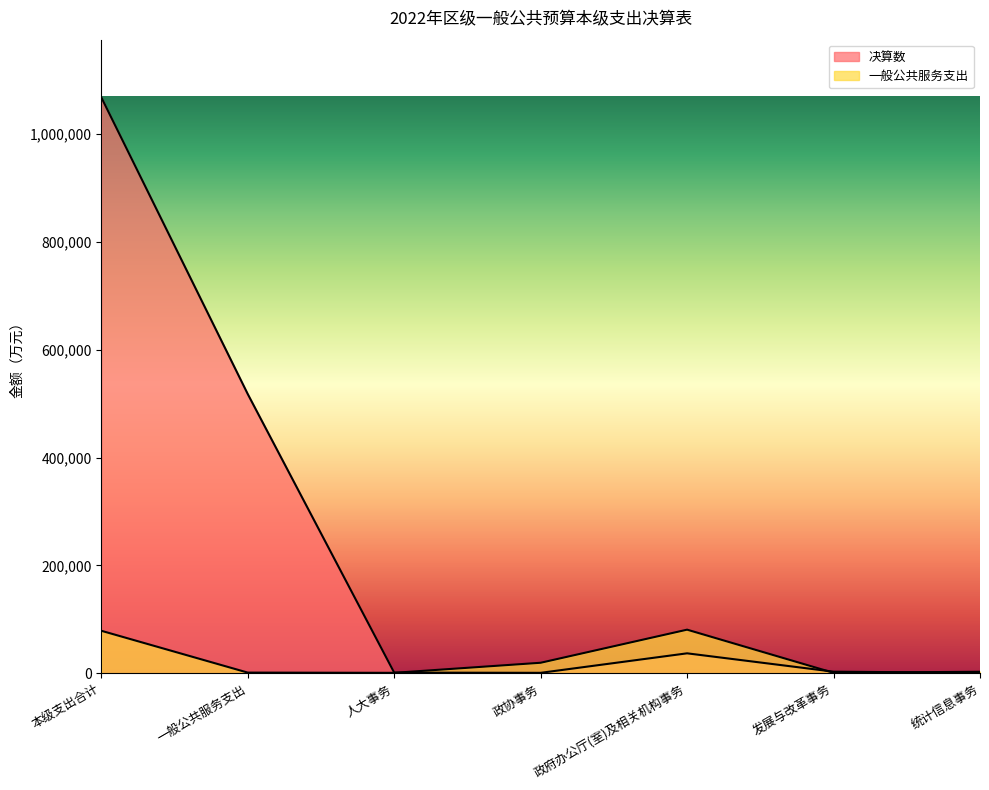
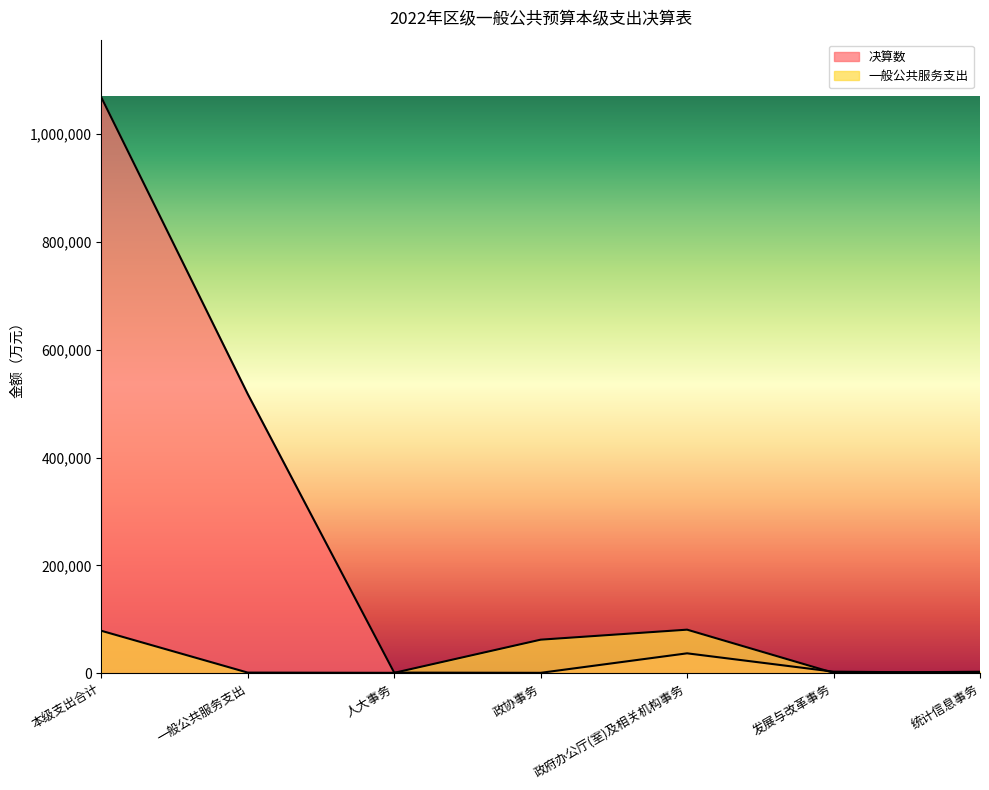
一般公共服务支出, 政协事务: 20,000 -> 60,000
